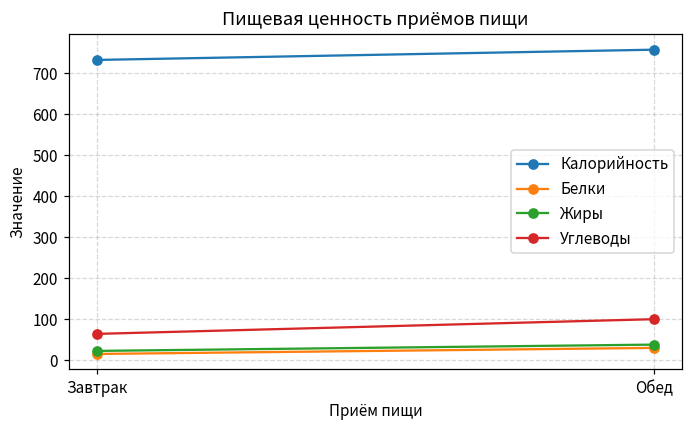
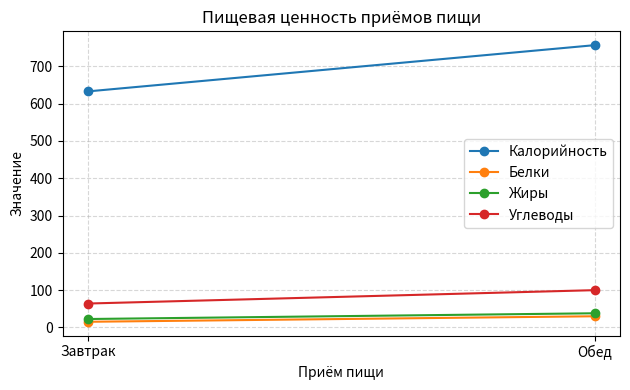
Калорийность, Завтрак: 730 -> 630
